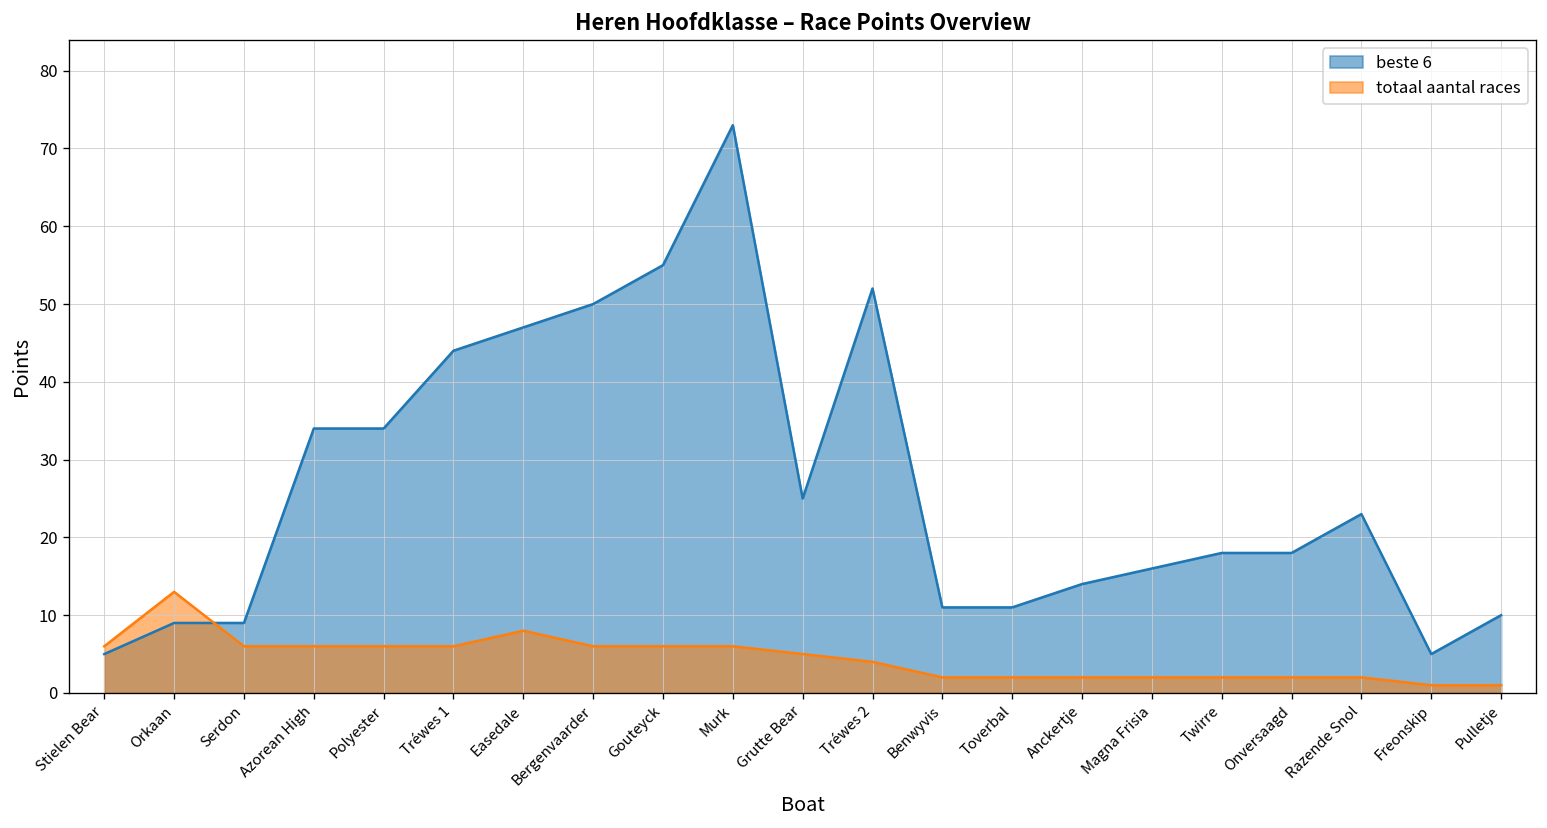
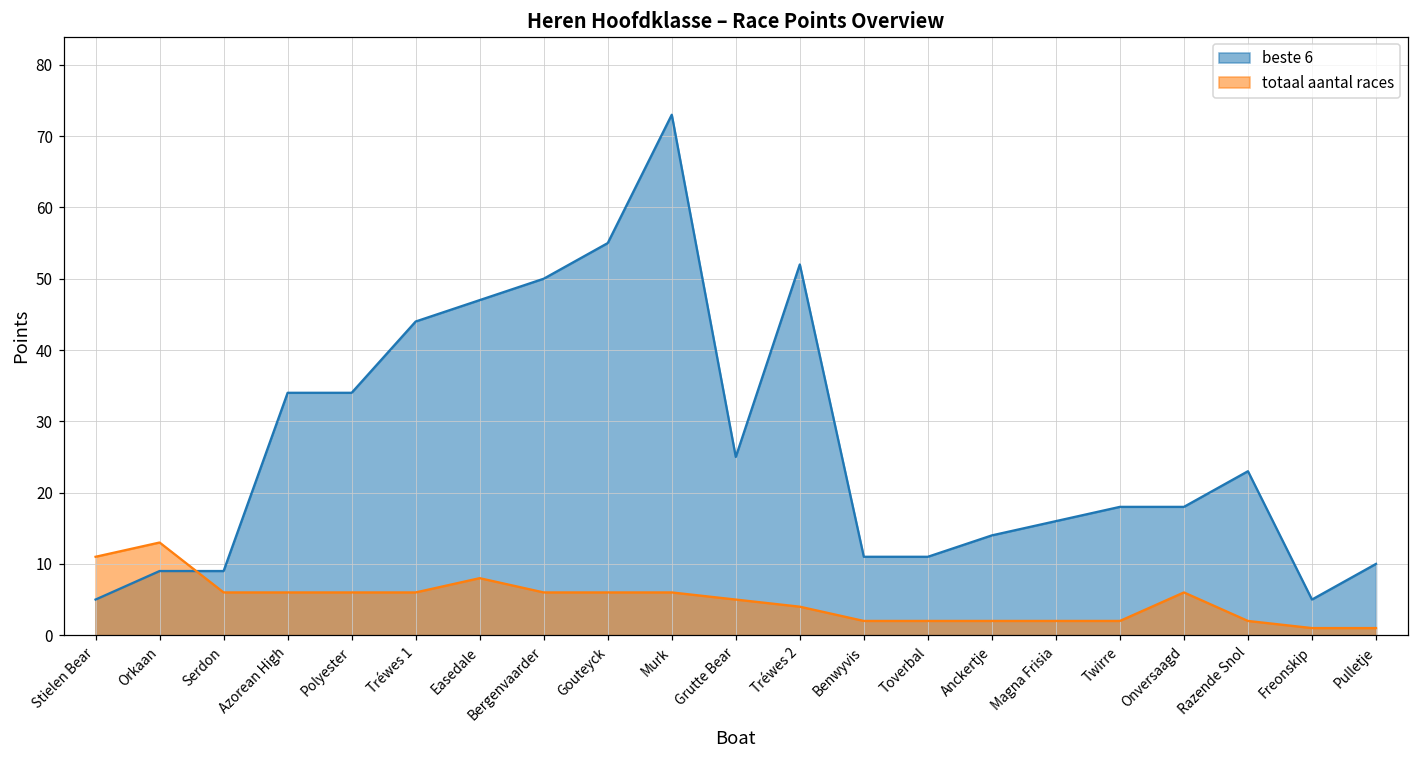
totaal aantal races, Stielen Bear: 6 -> 11
totaal aantal races, Onversaagd: 2 -> 6
